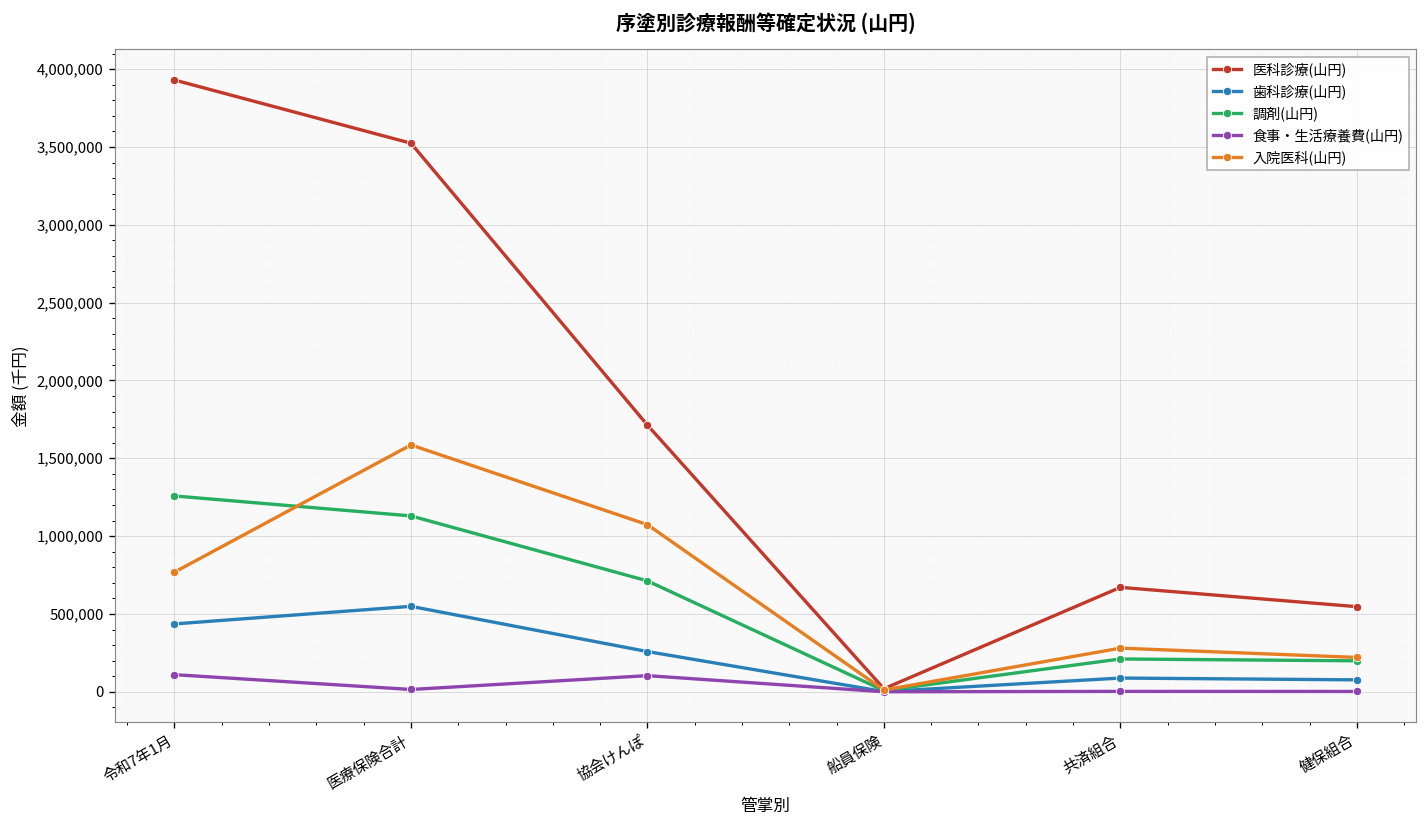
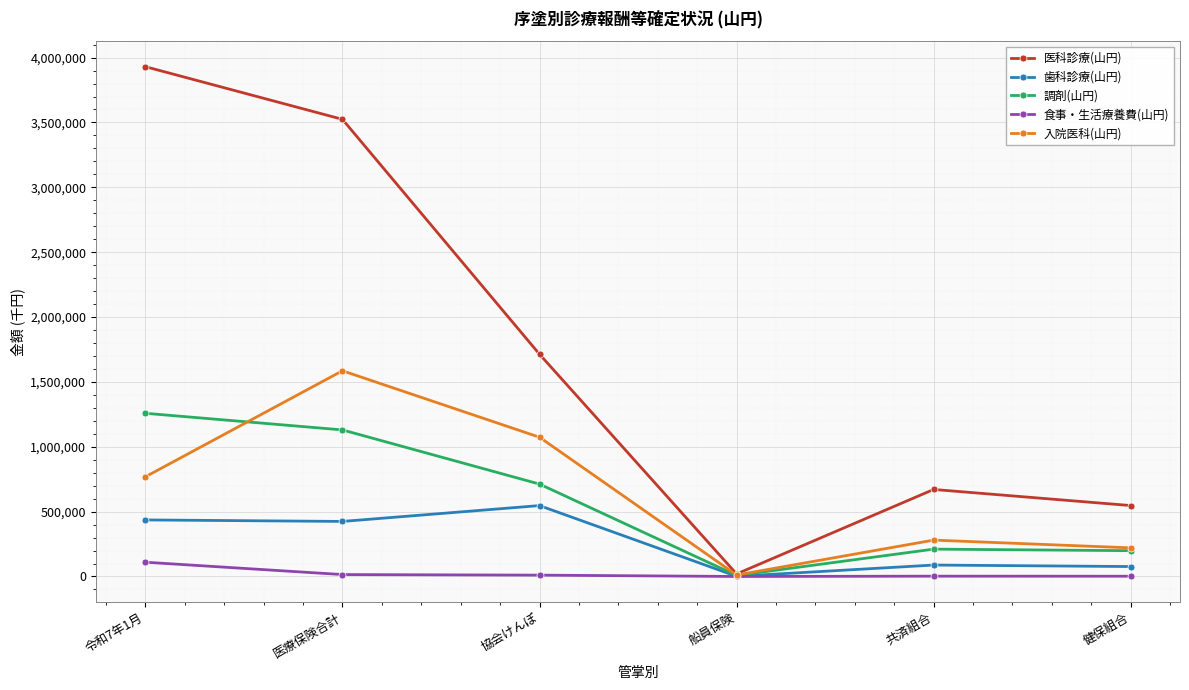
歯科診療(山円), 医療保険合計: 550,000 -> 420,000
歯科診療(山円), 協会けんぽ: 260,000 -> 550,000
食事・生活療養費(山円), 協会けんぽ: 100,000 -> 10,000
